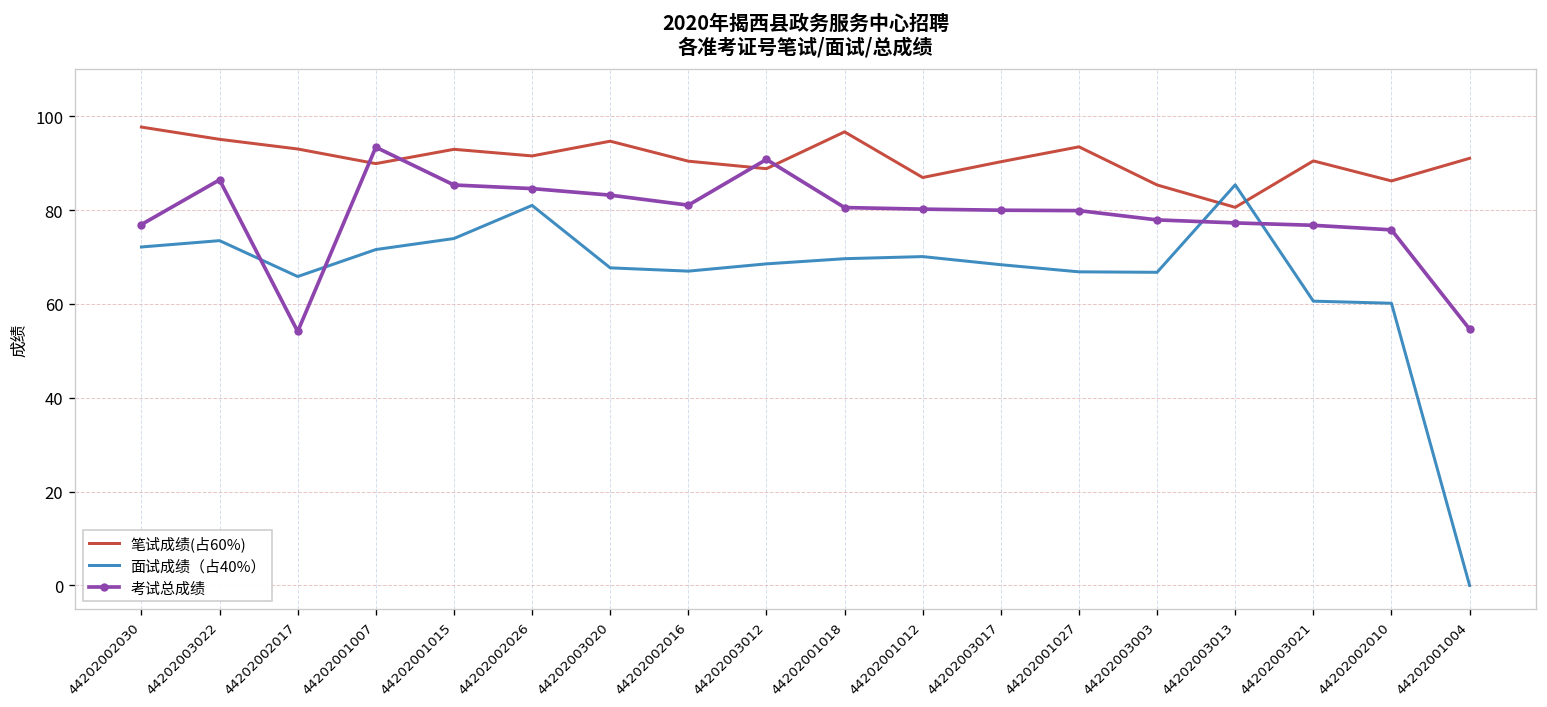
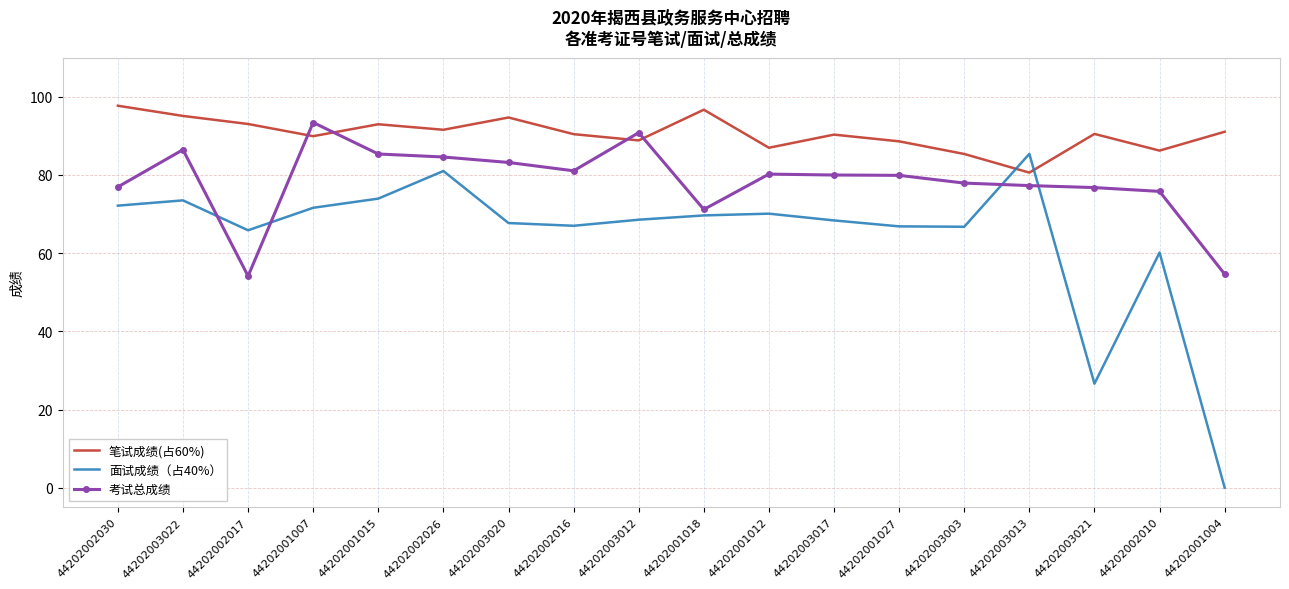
考试总成绩, 44202001018: 81 -> 71
笔试成绩(占60%), 44202001027: 94 -> 89
面试成绩（占40%）, 44202003021: 61 -> 27
